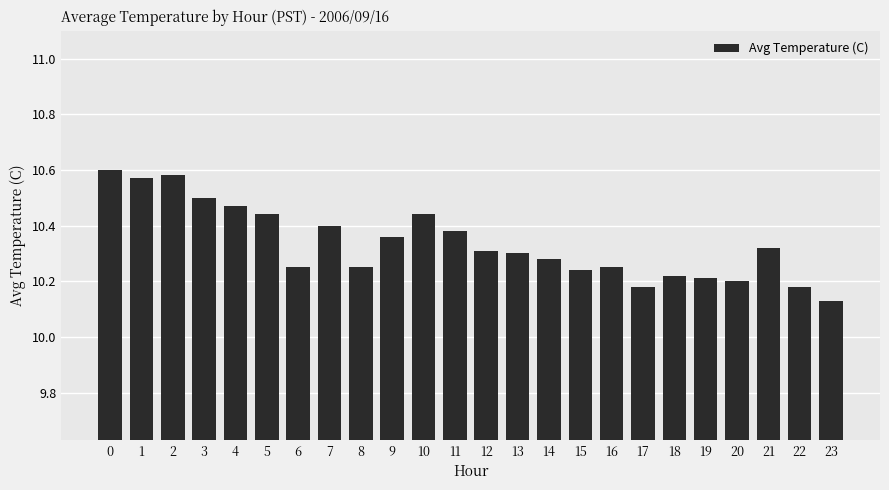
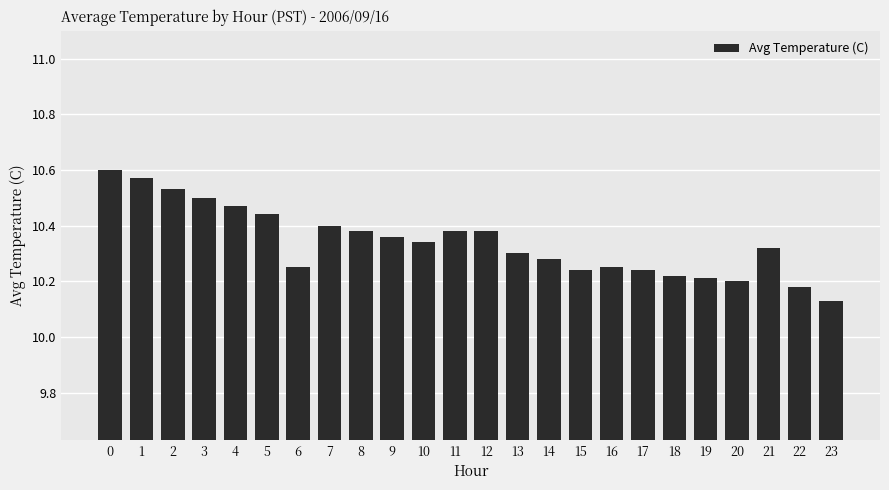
2: 10.58 -> 10.53
8: 10.25 -> 10.38
10: 10.44 -> 10.34
12: 10.31 -> 10.38
17: 10.18 -> 10.24
